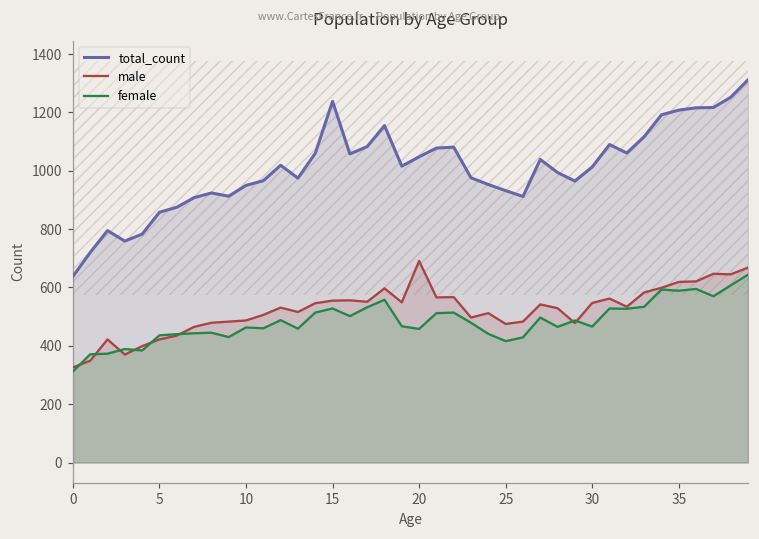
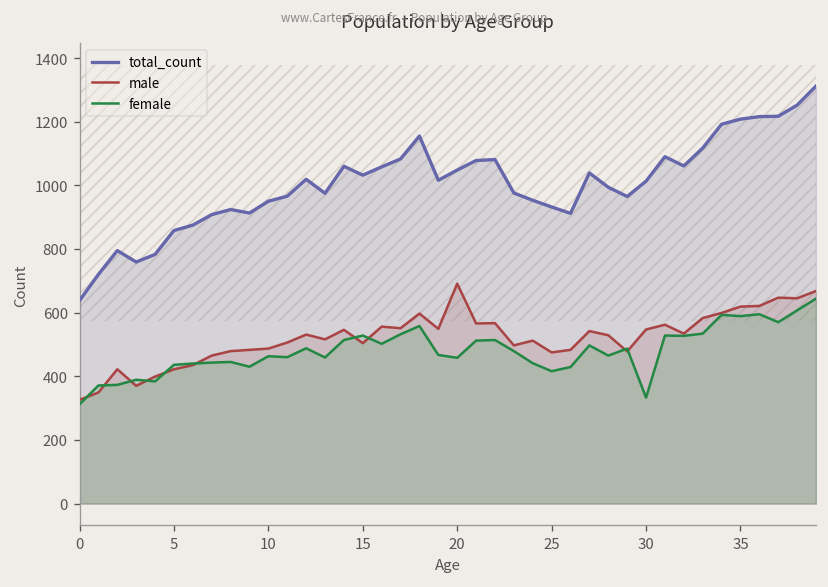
total_count, 15: 1240 -> 1030
male, 15: 560 -> 500
female, 30: 470 -> 330
